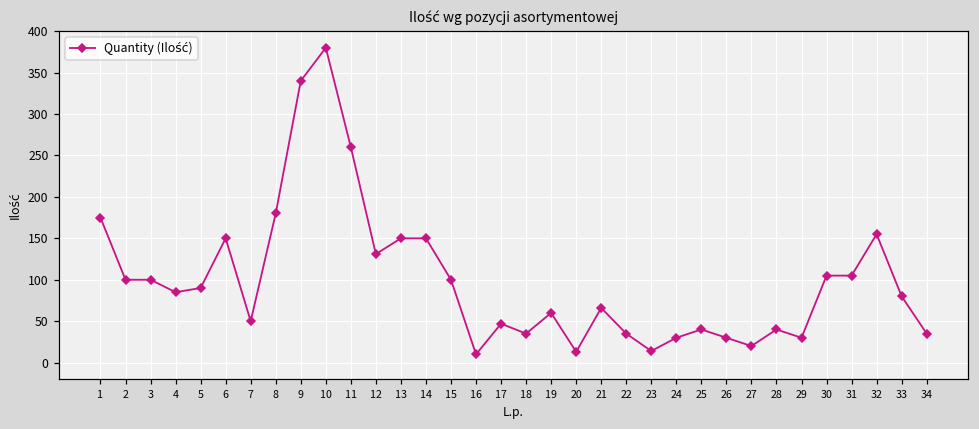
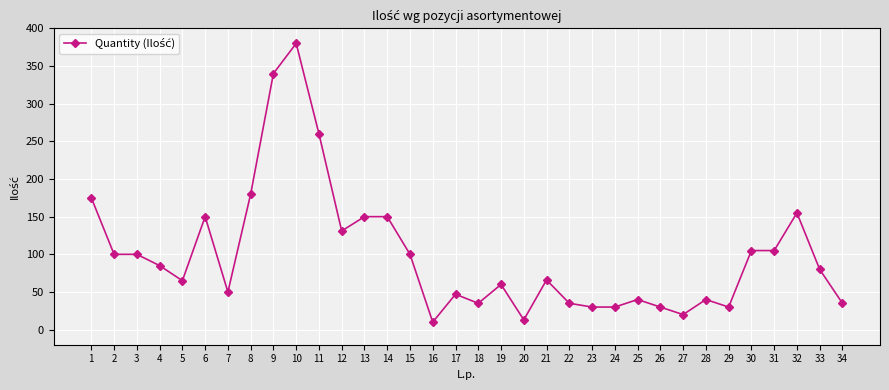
5: 90 -> 70
23: 10 -> 30
